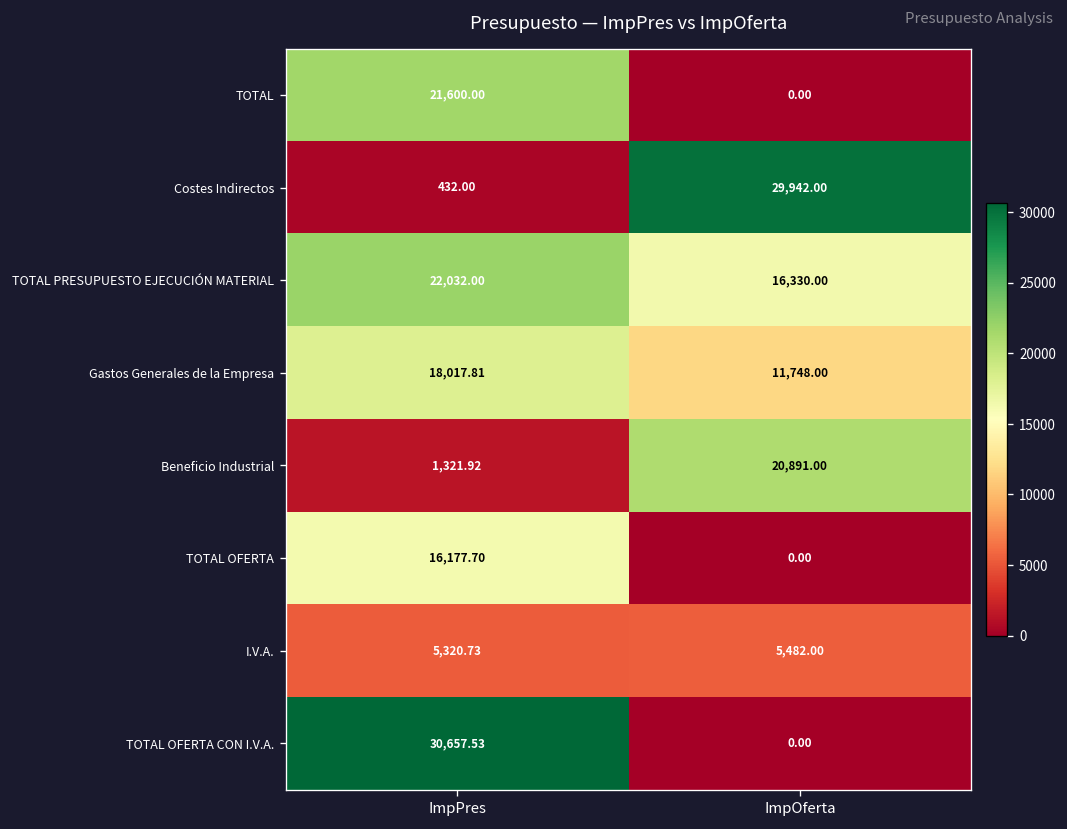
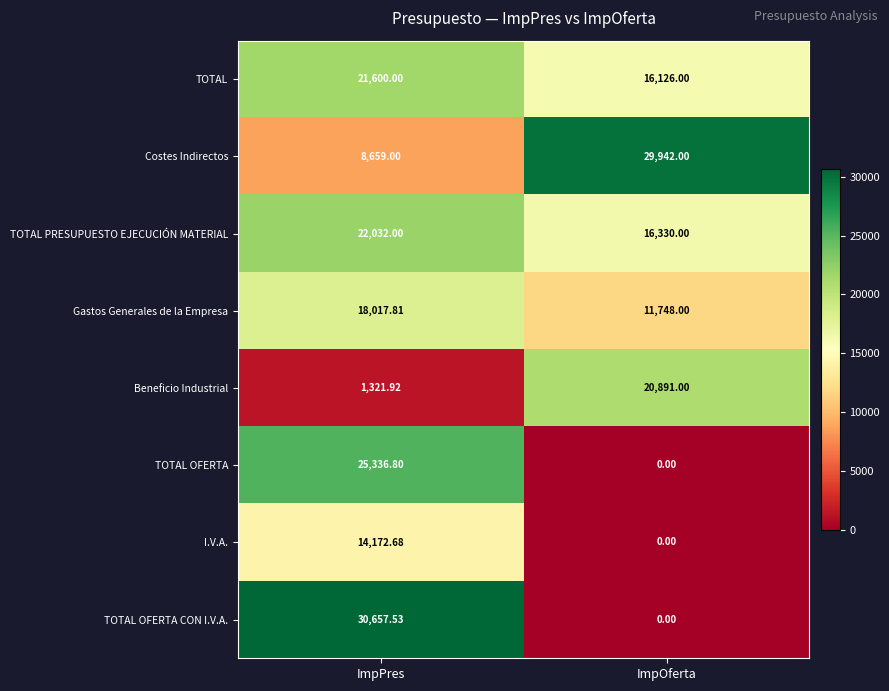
TOTAL, ImpOferta: 0.00 -> 16,126.00
Costes Indirectos, ImpPres: 432.00 -> 8,659.00
TOTAL OFERTA, ImpPres: 16,177.70 -> 25,336.80
I.V.A., ImpPres: 5,320.73 -> 14,172.68
I.V.A., ImpOferta: 5,482.00 -> 0.00
